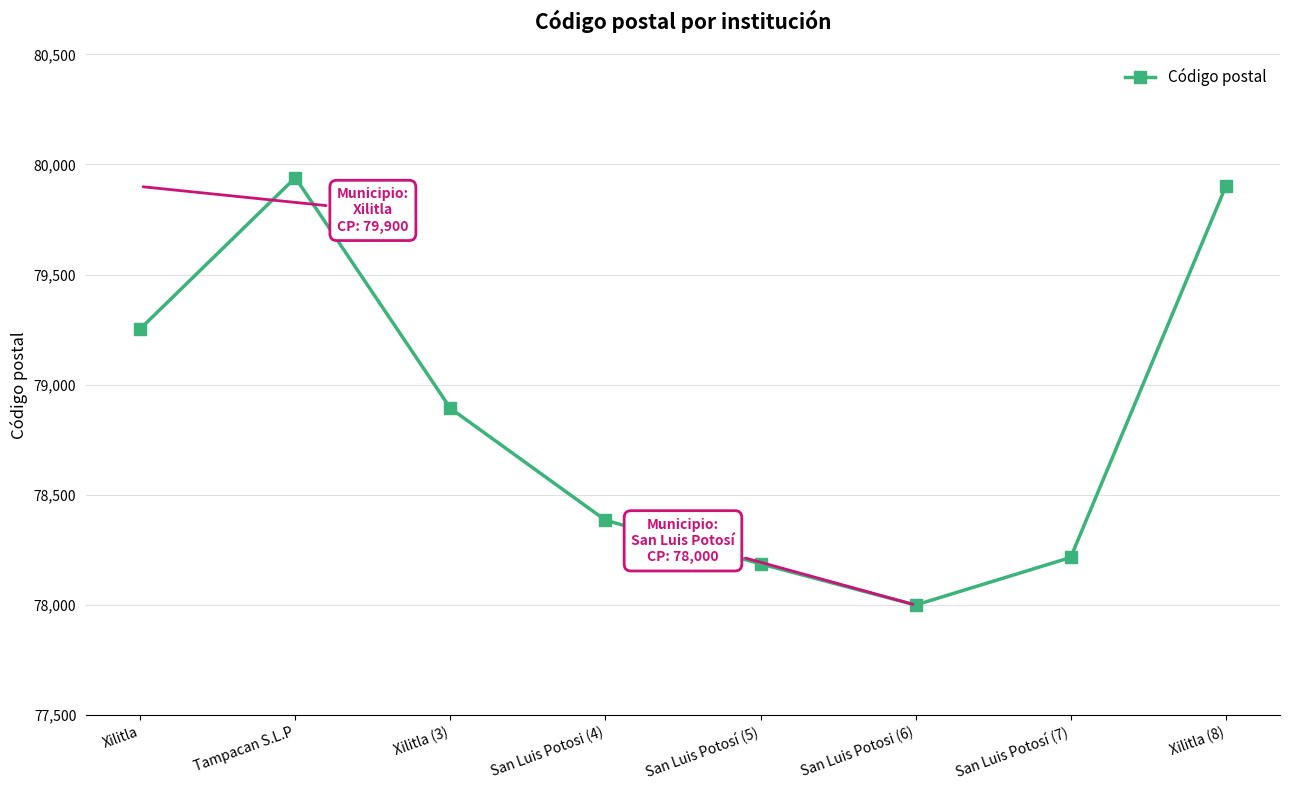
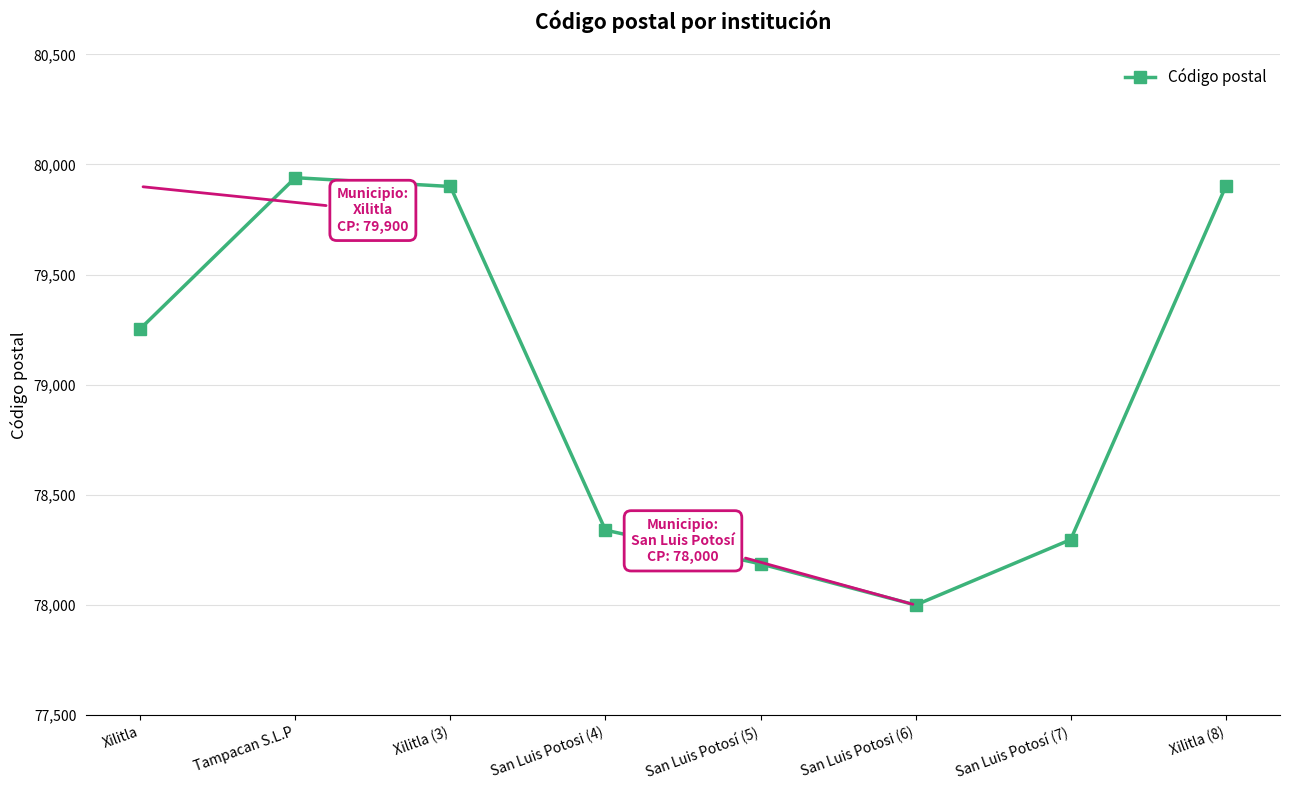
Xilitla (3): 78,890 -> 79,900
San Luis Potosi (4): 78,390 -> 78,340
San Luis Potosí (7): 78,220 -> 78,300
